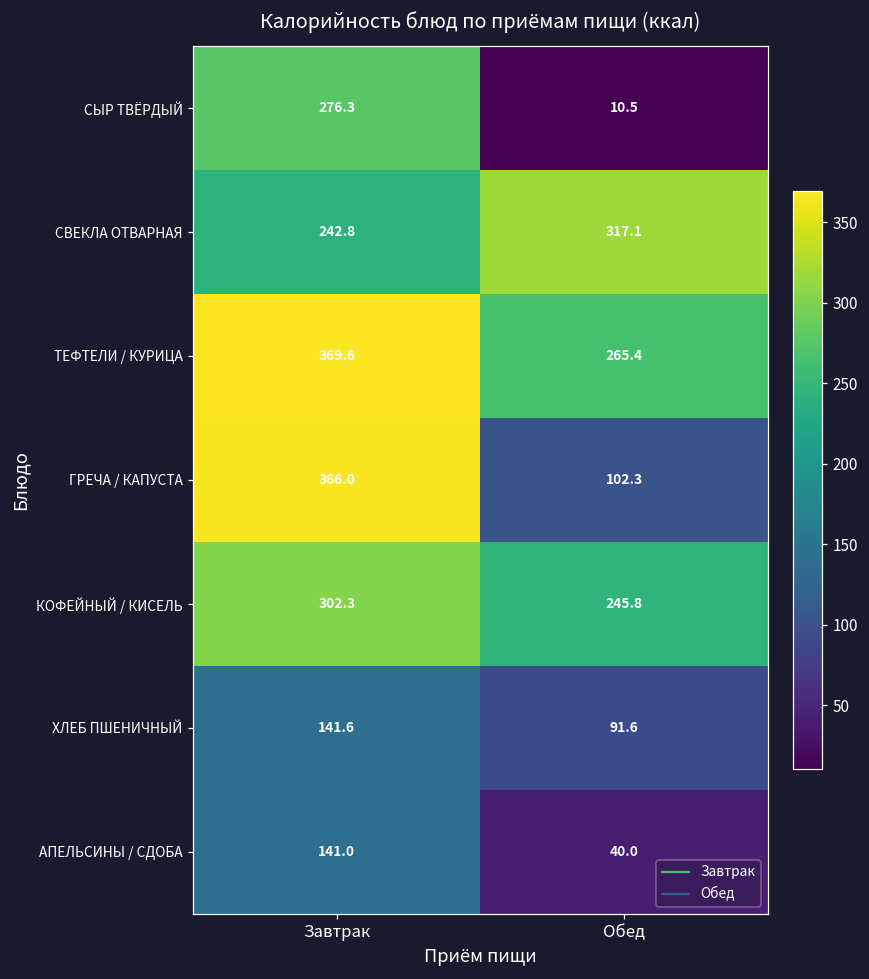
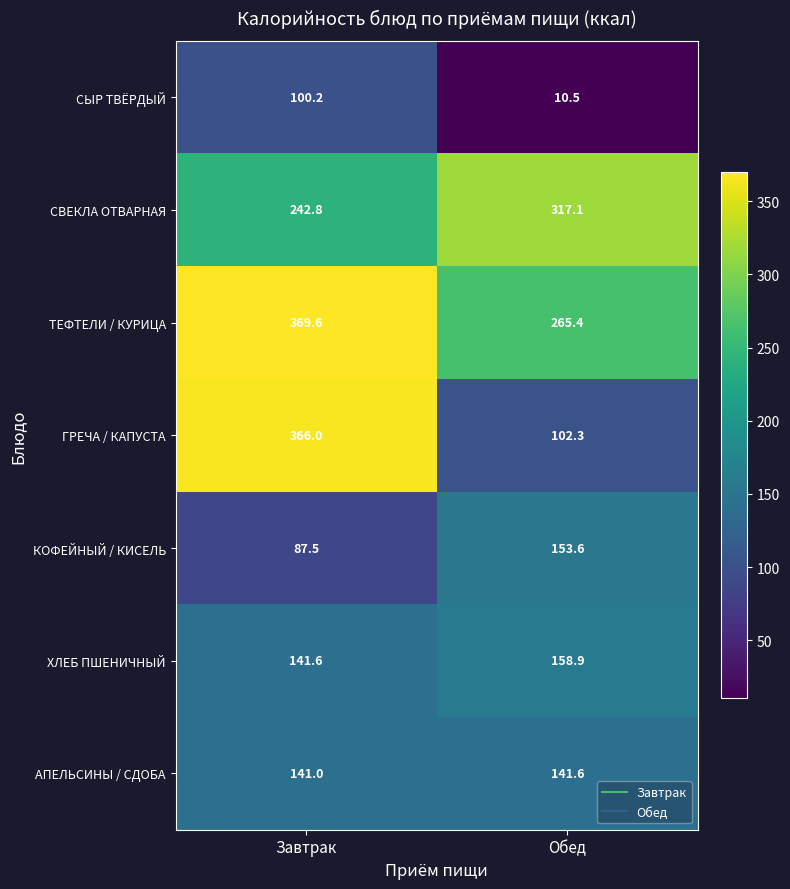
СЫР ТВЁРДЫЙ, Завтрак: 276.3 -> 100.2
КОФЕЙНЫЙ / КИСЕЛЬ, Завтрак: 302.3 -> 87.5
КОФЕЙНЫЙ / КИСЕЛЬ, Обед: 245.8 -> 153.6
ХЛЕБ ПШЕНИЧНЫЙ, Обед: 91.6 -> 158.9
АПЕЛЬСИНЫ / СДОБА, Обед: 40.0 -> 141.6
